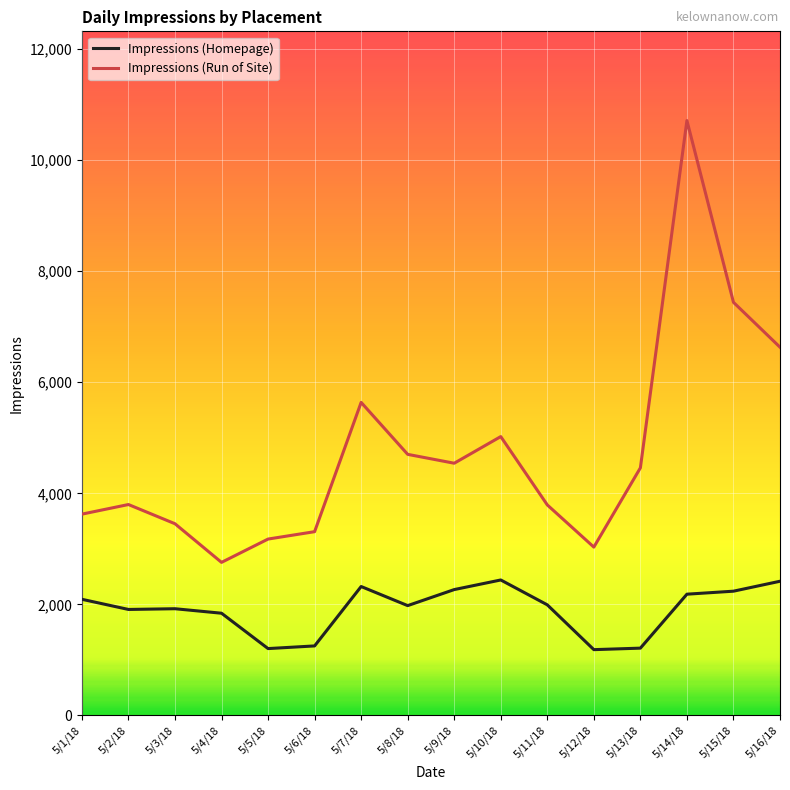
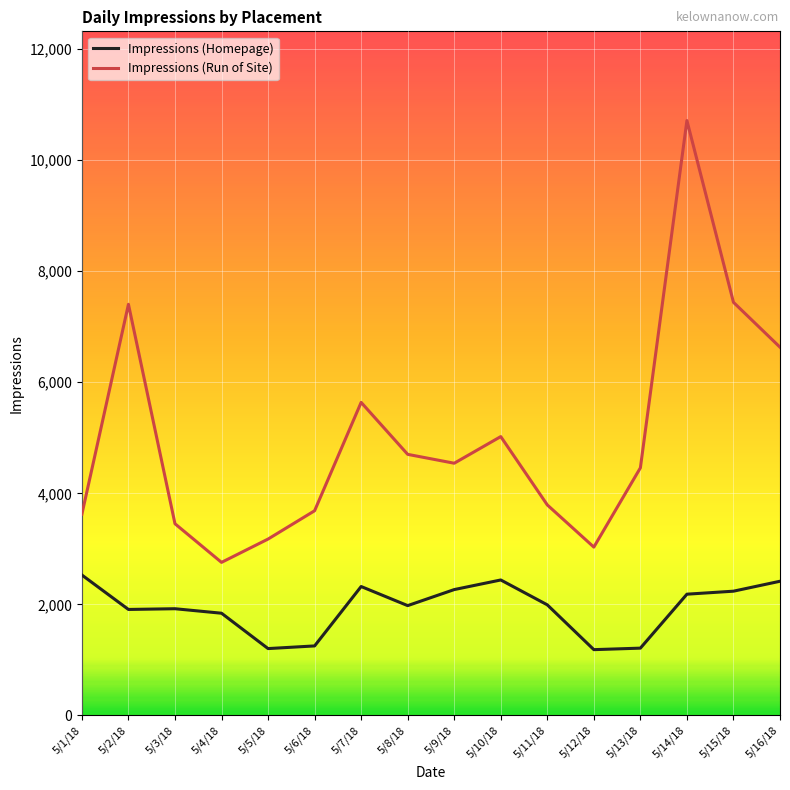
Impressions (Homepage), 5/1/18: 2,100 -> 2,500
Impressions (Run of Site), 5/2/18: 3,800 -> 7,400
Impressions (Run of Site), 5/6/18: 3,300 -> 3,700
